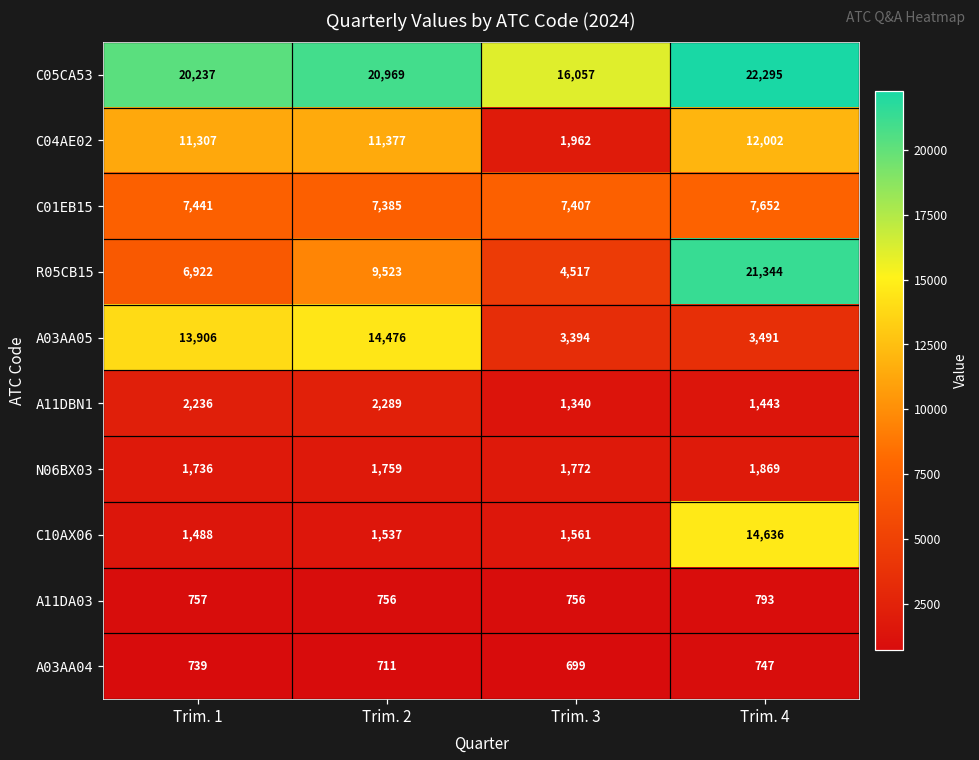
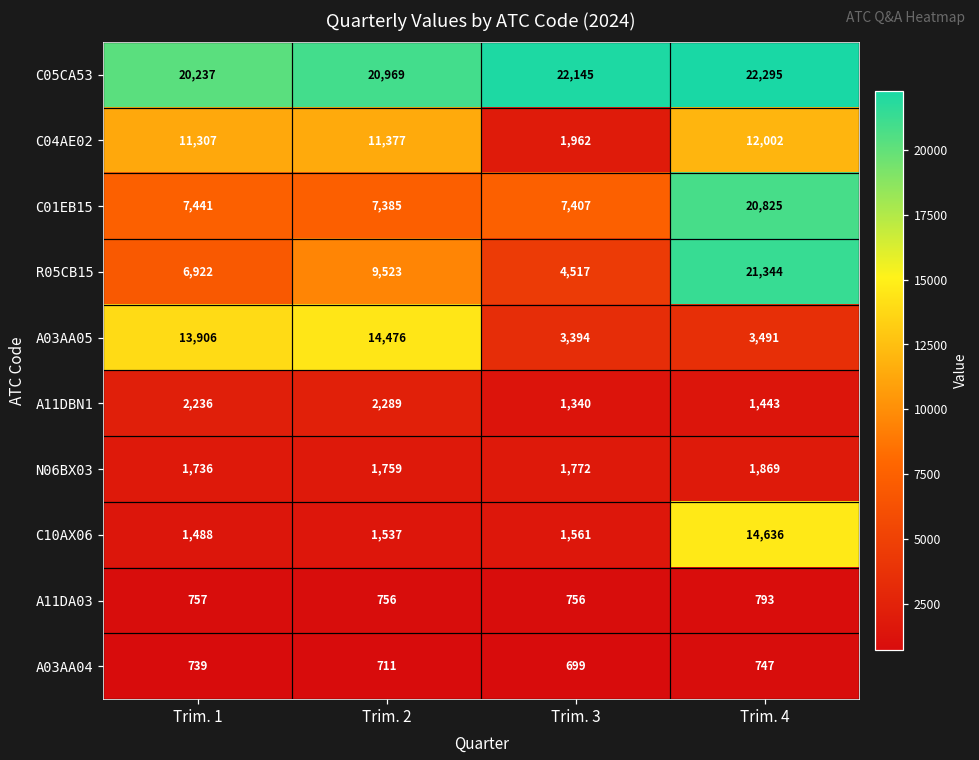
C05CA53, Trim. 3: 16,057 -> 22,145
C01EB15, Trim. 4: 7,652 -> 20,825
